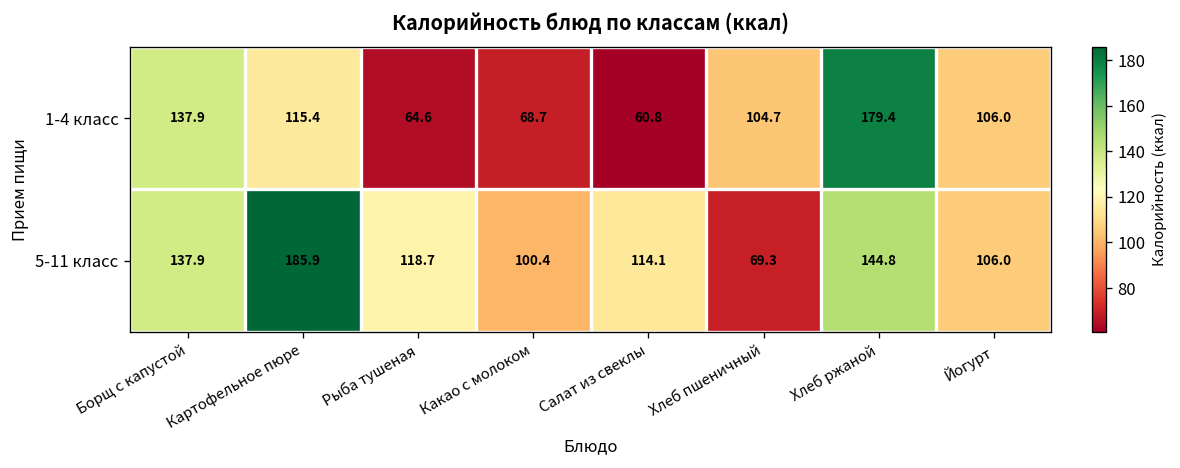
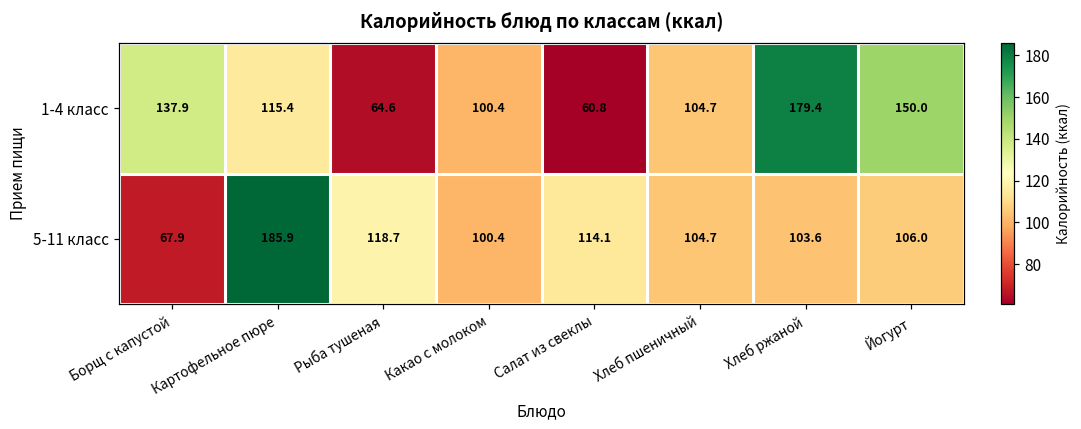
1-4 класс, Какао с молоком: 68.7 -> 100.4
1-4 класс, Йогурт: 106.0 -> 150.0
5-11 класс, Борщ с капустой: 137.9 -> 67.9
5-11 класс, Хлеб пшеничный: 69.3 -> 104.7
5-11 класс, Хлеб ржаной: 144.8 -> 103.6
